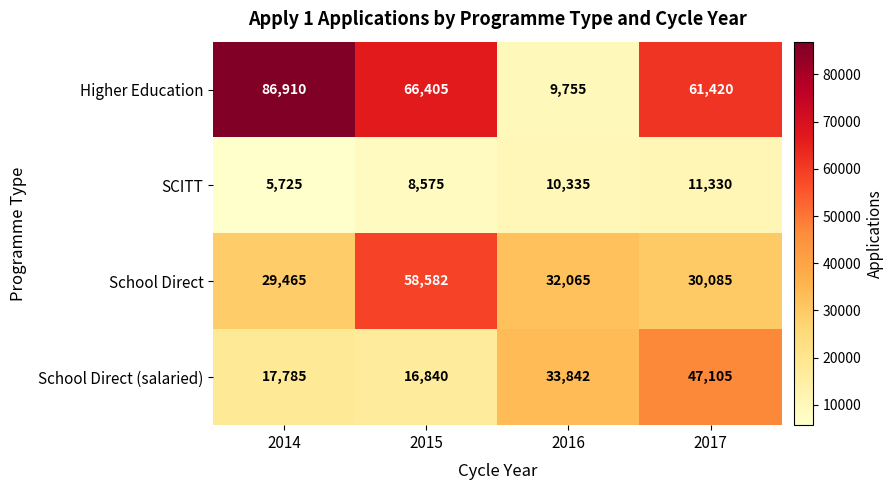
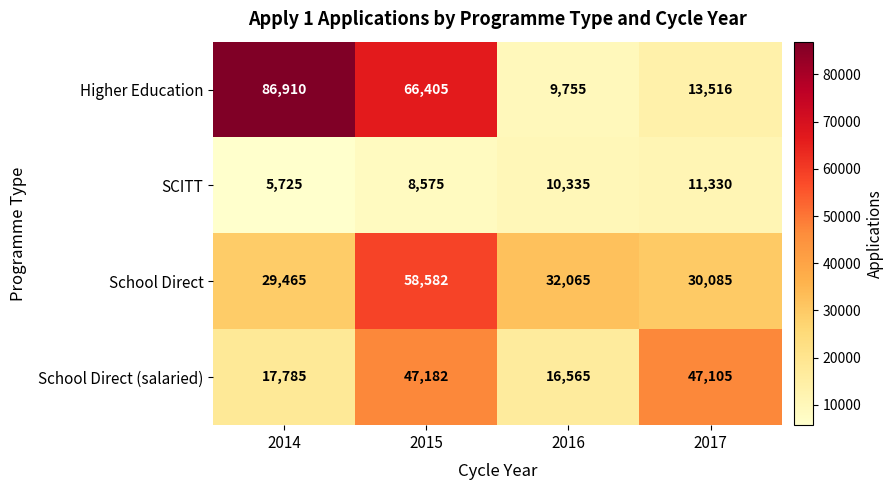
Higher Education, 2017: 61,420 -> 13,516
School Direct (salaried), 2015: 16,840 -> 47,182
School Direct (salaried), 2016: 33,842 -> 16,565
